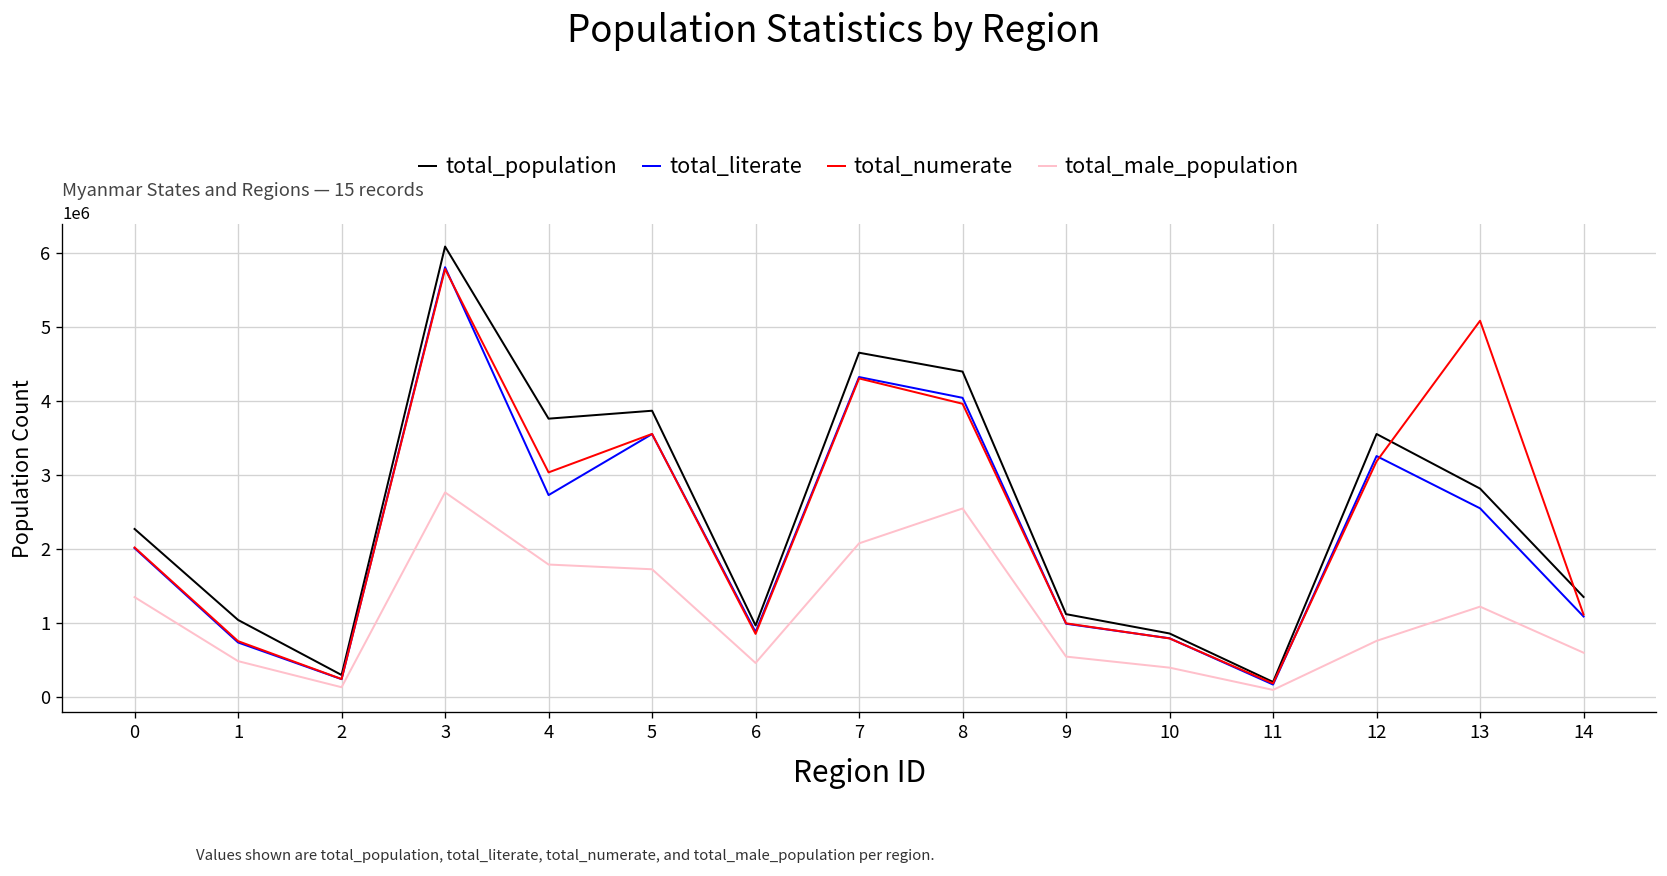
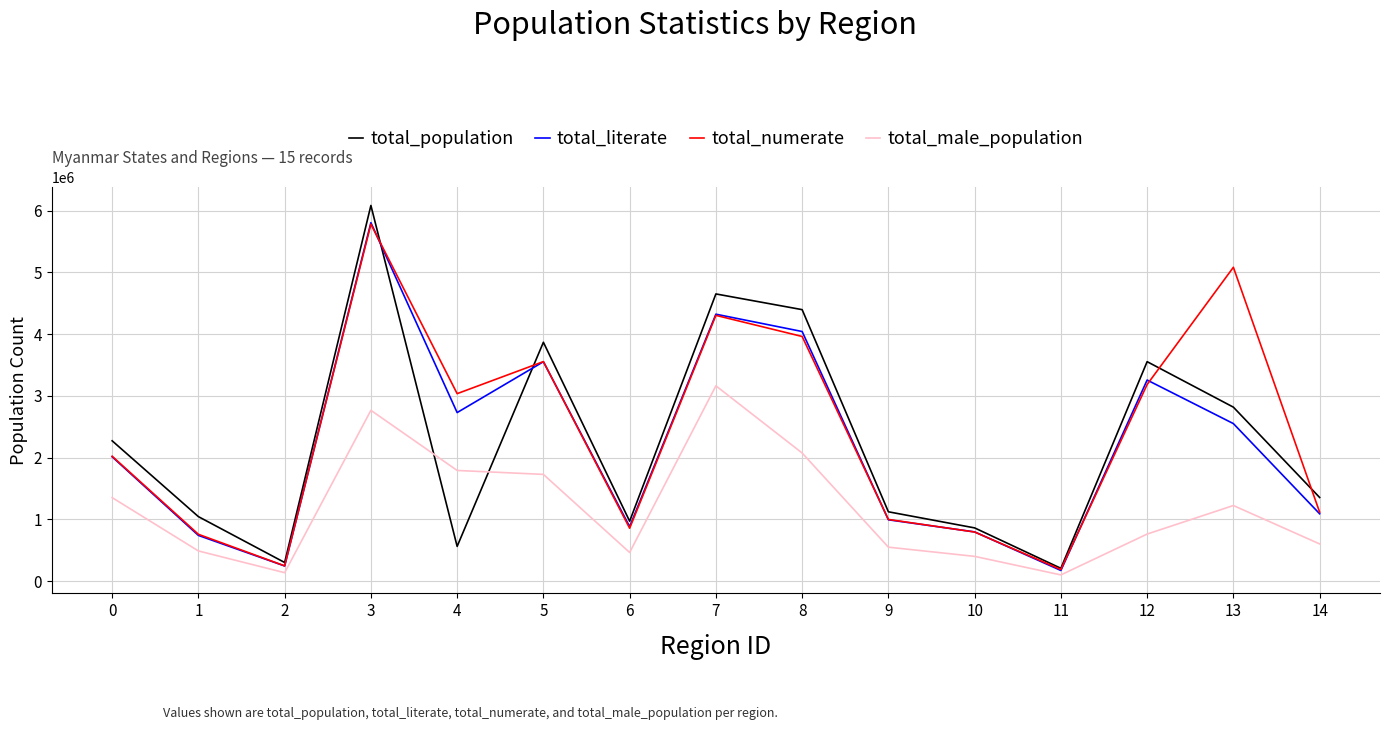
total_population, 4: 3800000 -> 600000
total_male_population, 7: 2100000 -> 3200000
total_male_population, 8: 2500000 -> 2100000
